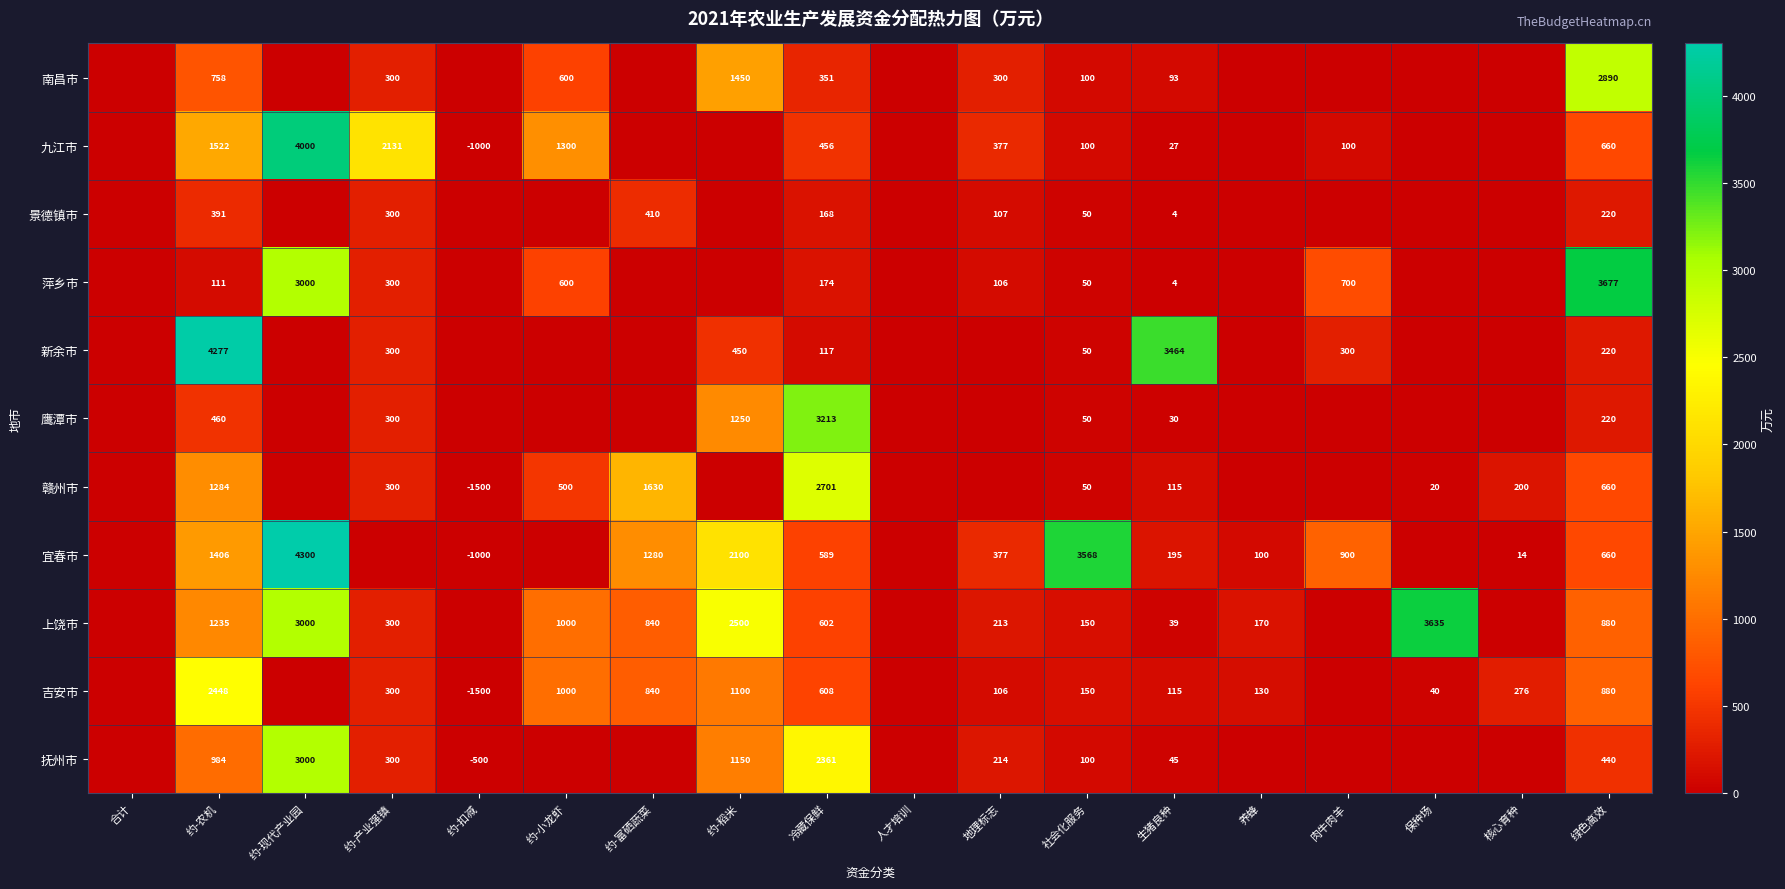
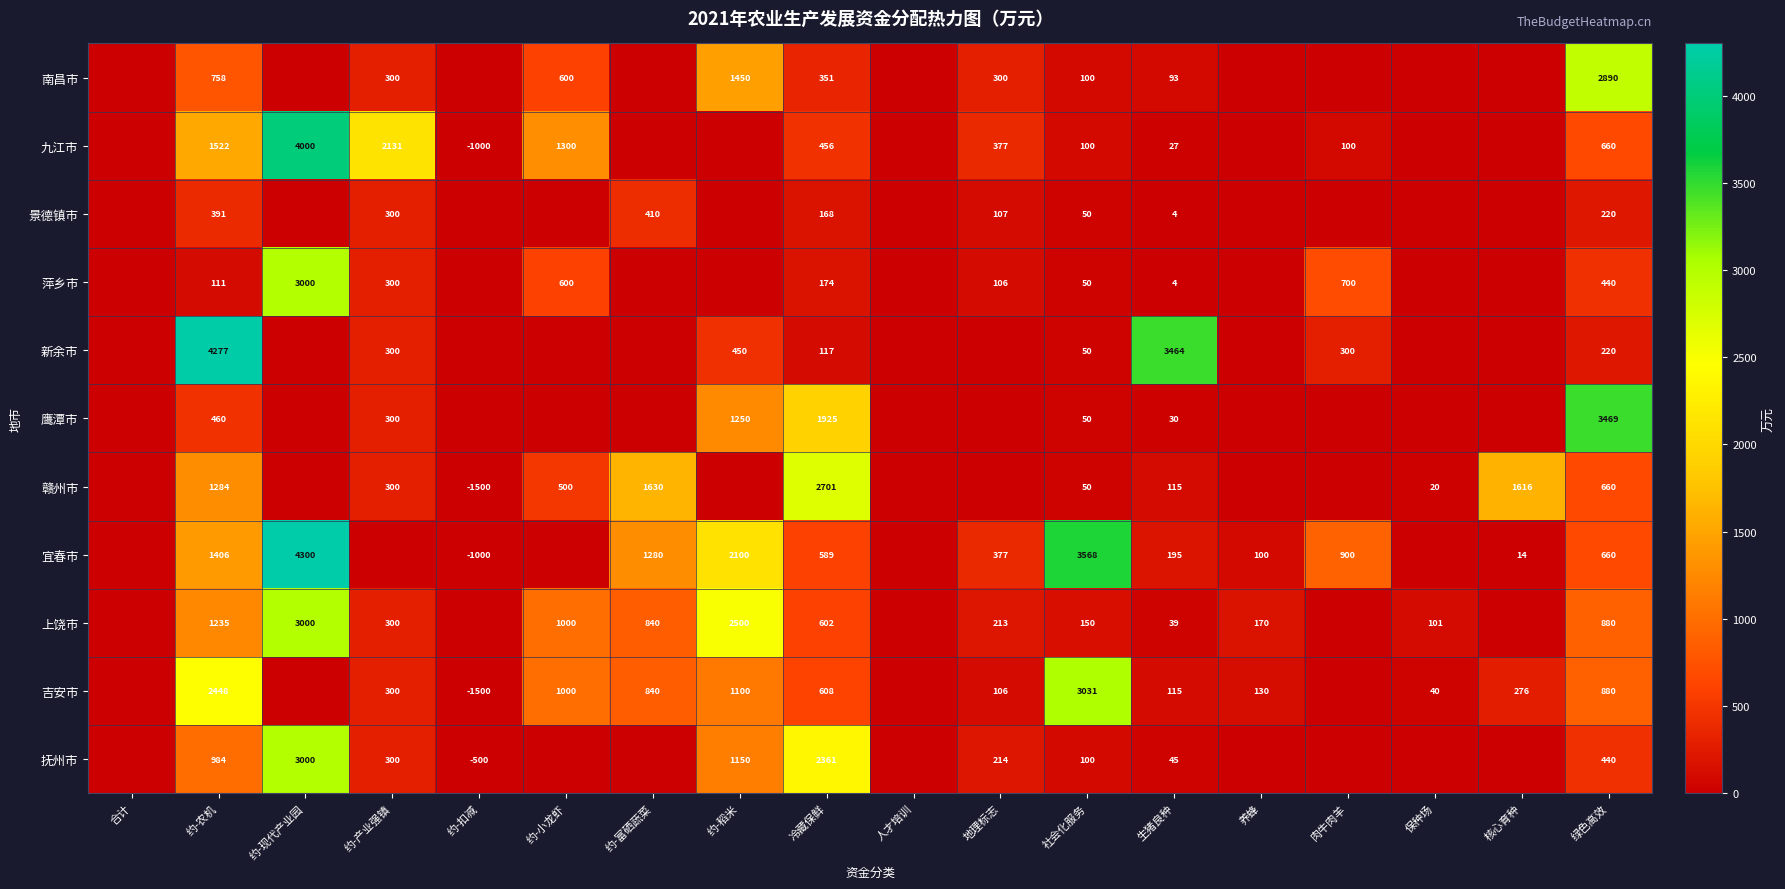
萍乡市, 绿色高效: 3677 -> 440
鹰潭市, 冷藏保鲜: 3213 -> 1925
鹰潭市, 绿色高效: 220 -> 3469
赣州市, 核心育种: 200 -> 1616
上饶市, 保种场: 3635 -> 101
吉安市, 社会化服务: 150 -> 3031
